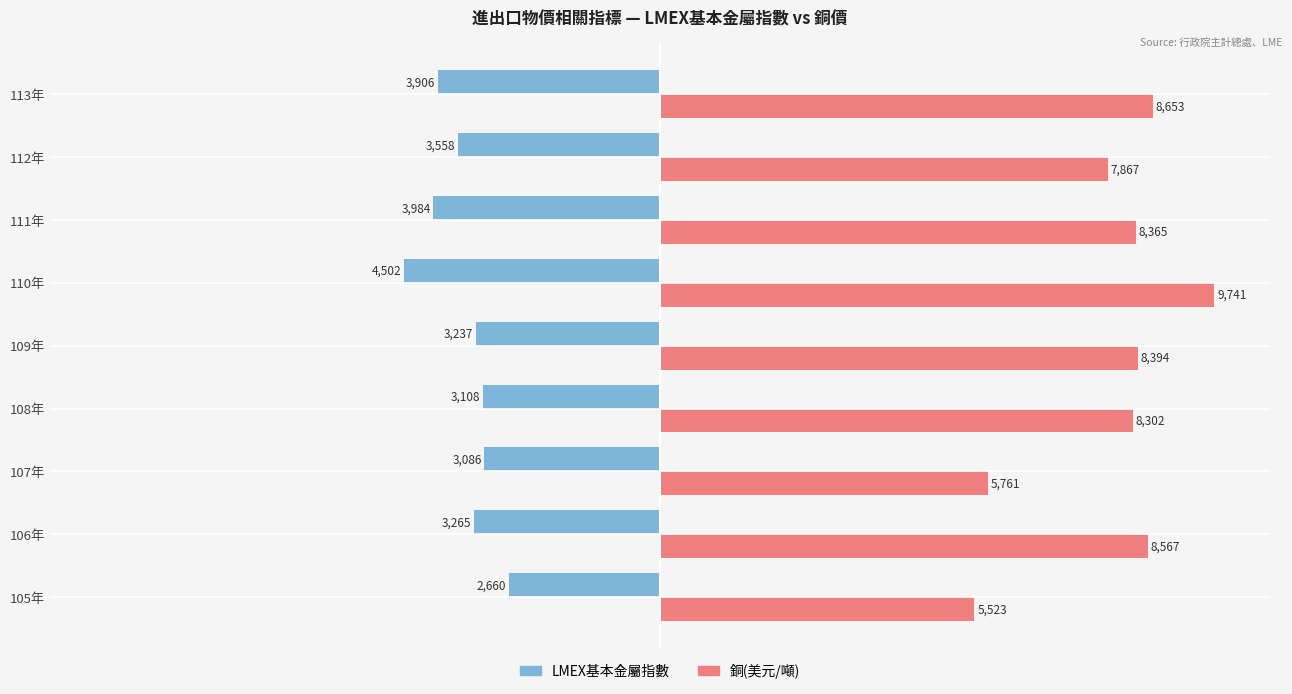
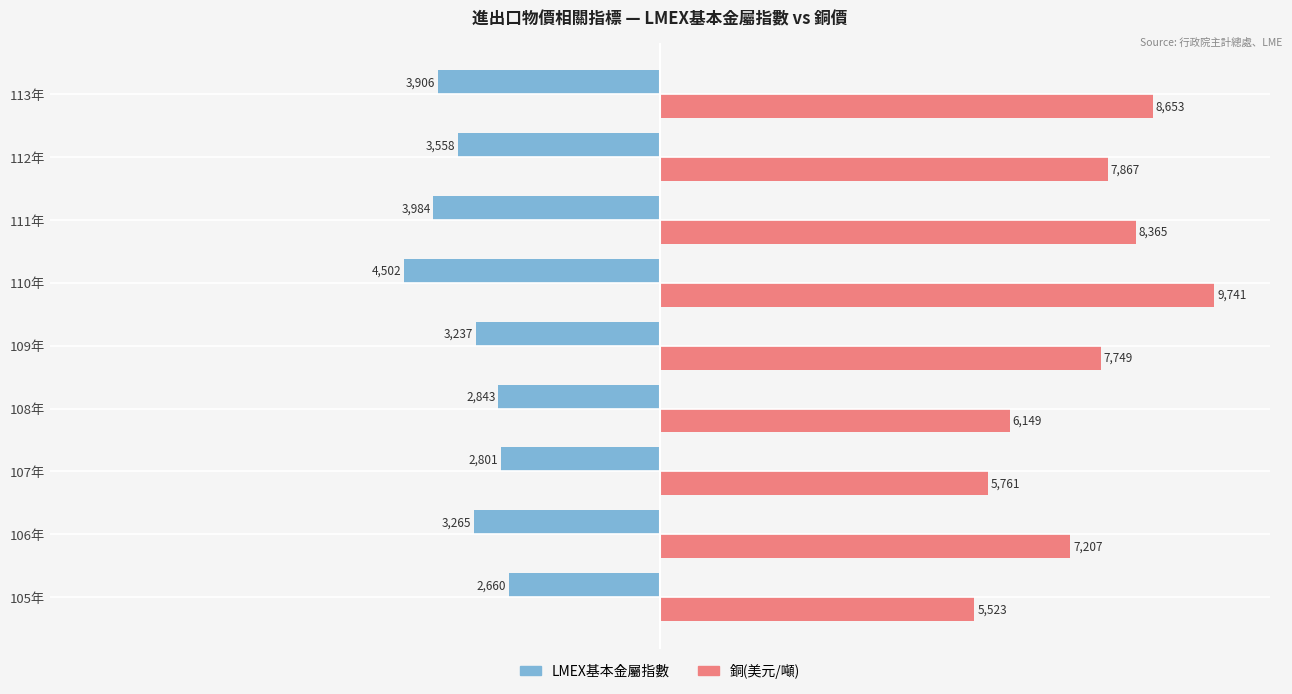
銅(美元/噸), 109年: 8,394 -> 7,749
LMEX基本金屬指數, 108年: 3,108 -> 2,843
銅(美元/噸), 108年: 8,302 -> 6,149
LMEX基本金屬指數, 107年: 3,086 -> 2,801
銅(美元/噸), 106年: 8,567 -> 7,207
